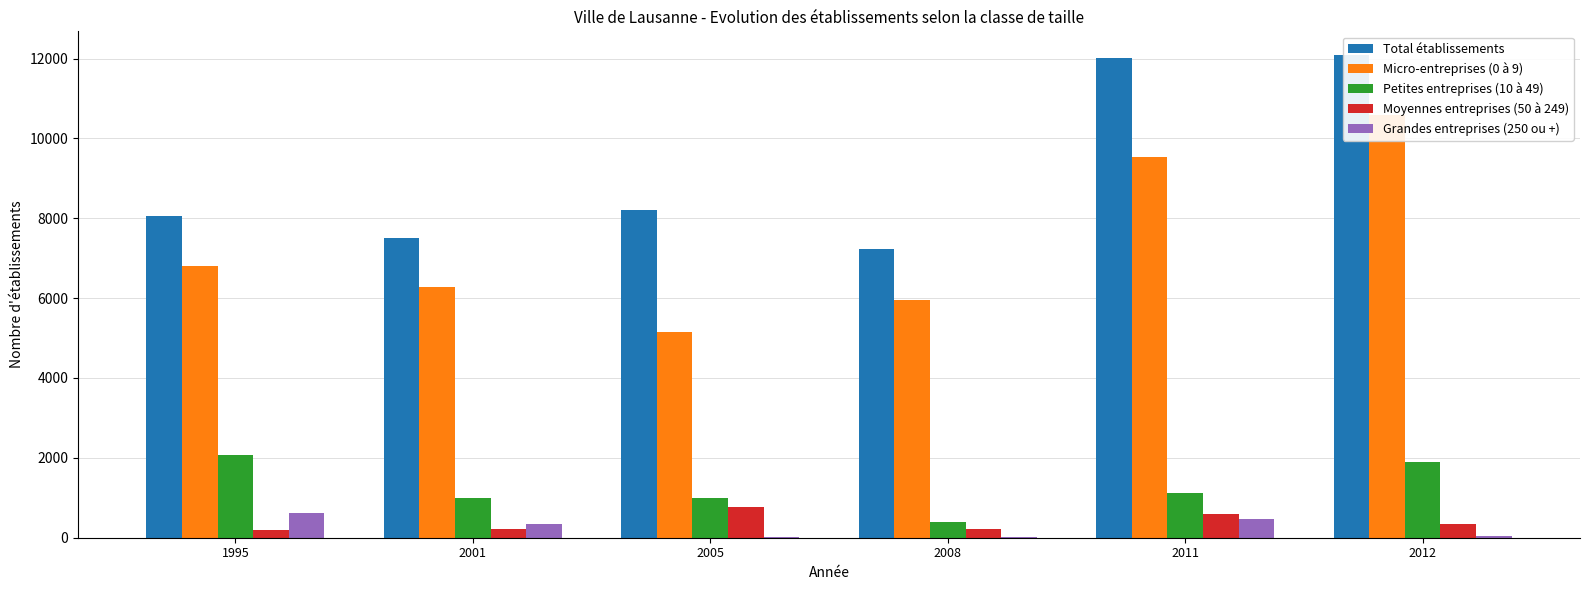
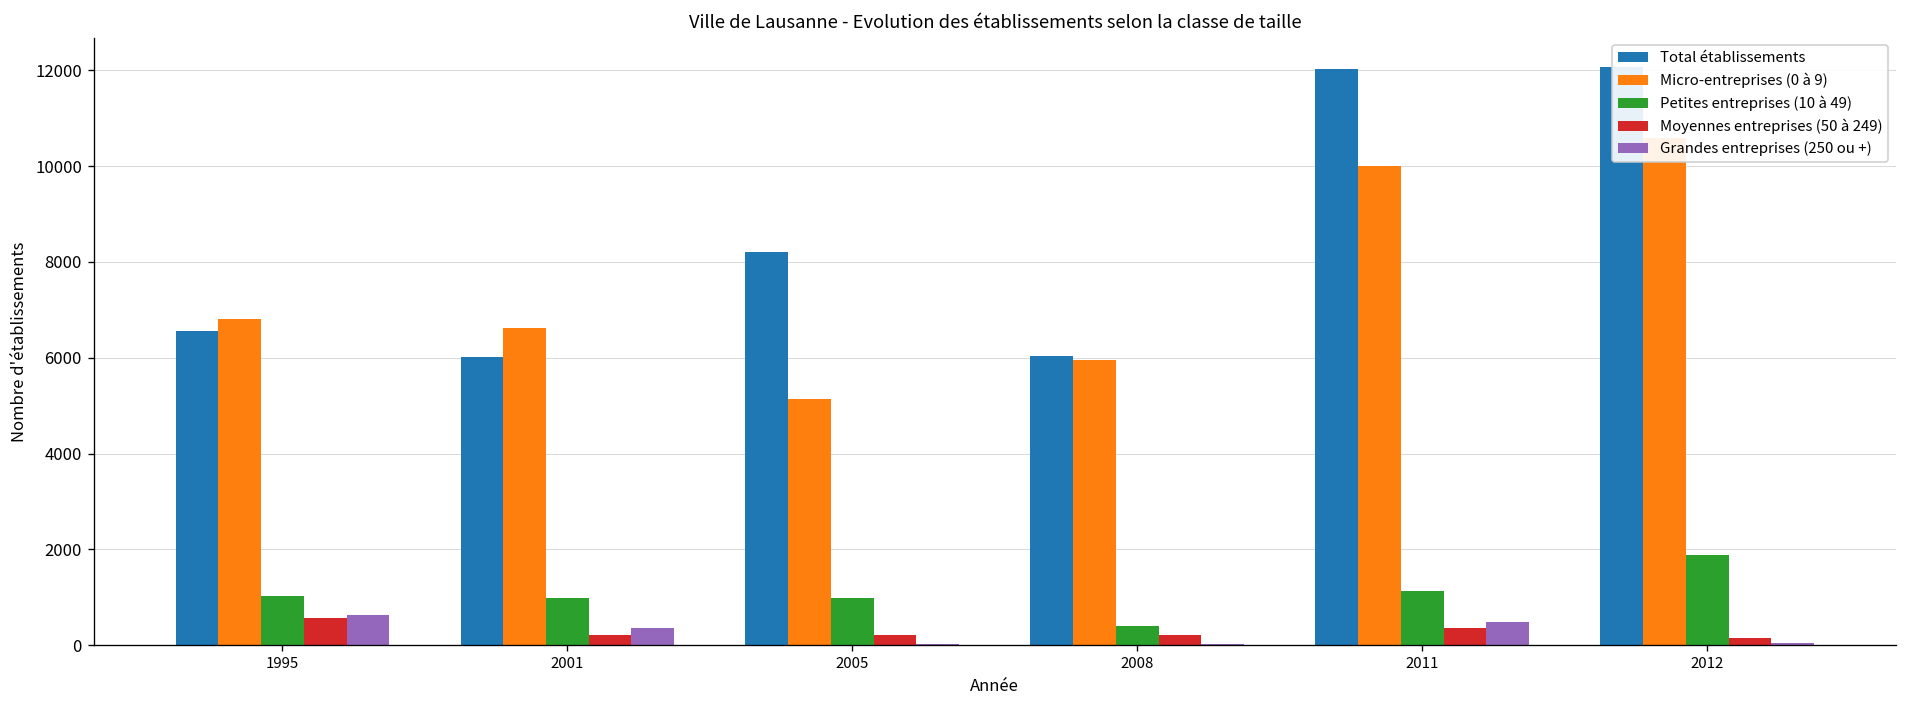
Total établissements, 1995: 8100 -> 6600
Petites entreprises (10 à 49), 1995: 2100 -> 1000
Moyennes entreprises (50 à 249), 1995: 200 -> 600
Total établissements, 2001: 7500 -> 6000
Micro-entreprises (0 à 9), 2001: 6300 -> 6600
Moyennes entreprises (50 à 249), 2005: 800 -> 200
Total établissements, 2008: 7200 -> 6000
Micro-entreprises (0 à 9), 2011: 9500 -> 10000
Moyennes entreprises (50 à 249), 2011: 600 -> 400
Moyennes entreprises (50 à 249), 2012: 300 -> 100
